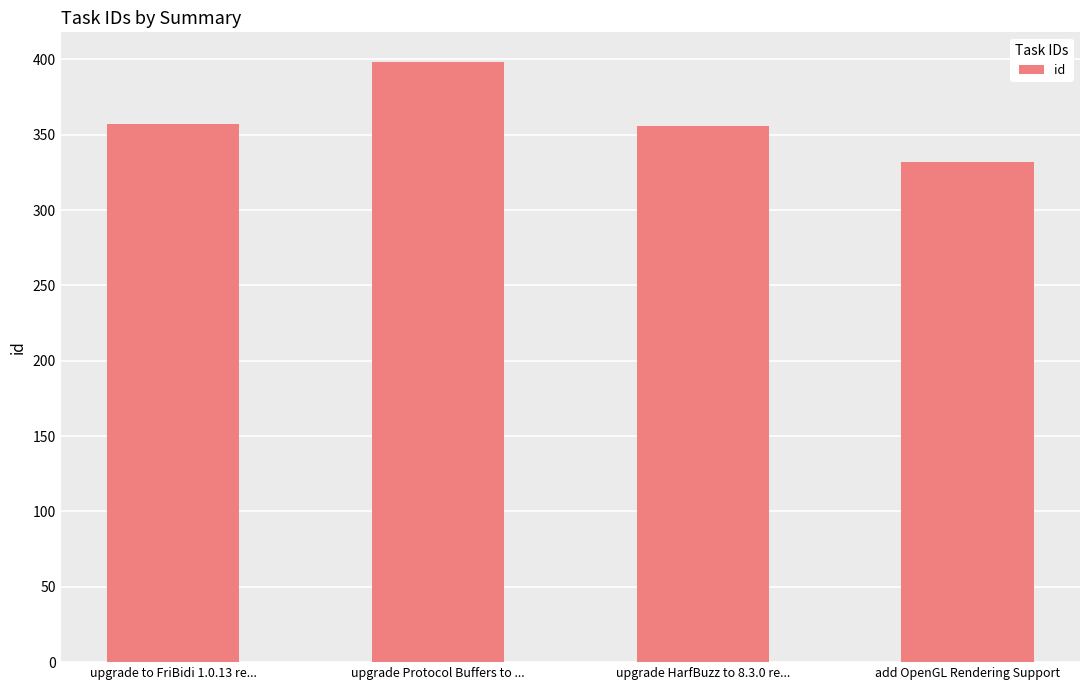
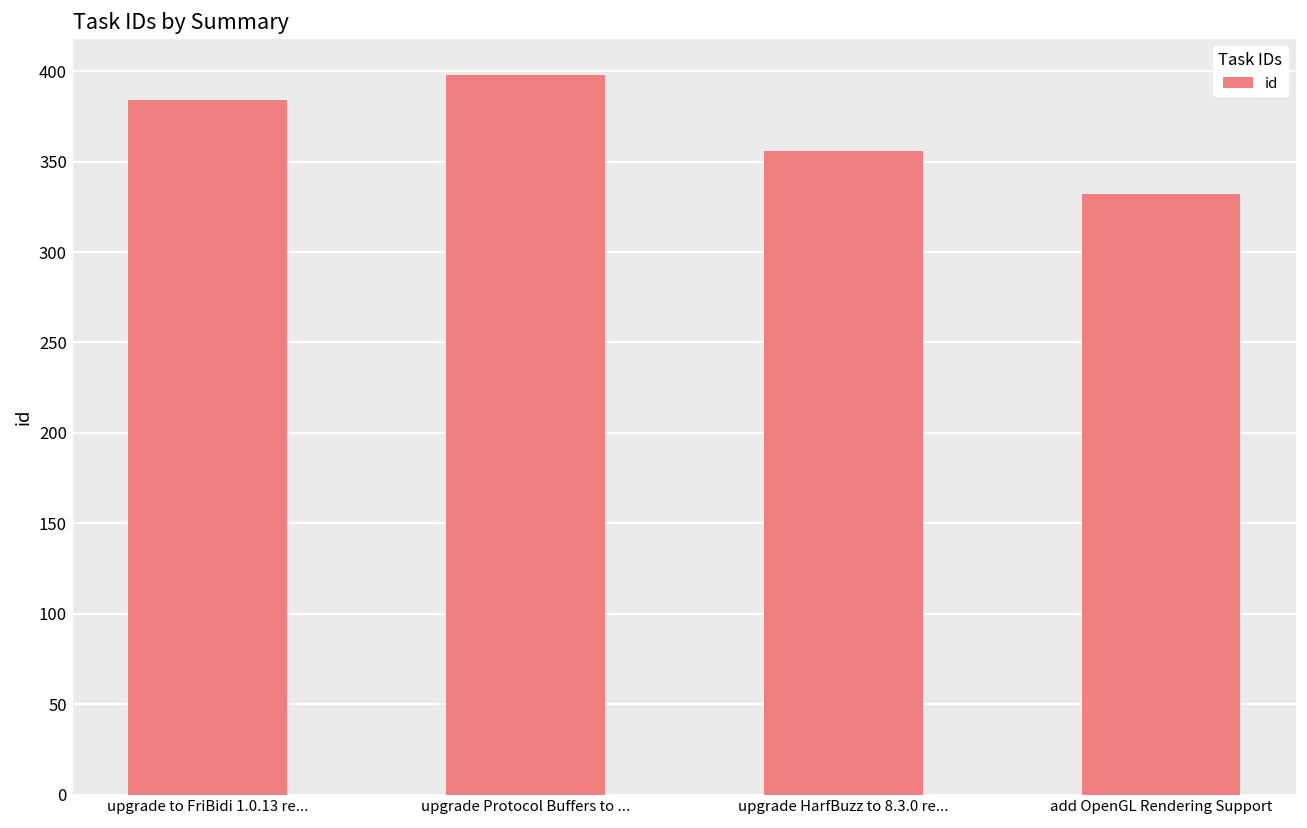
upgrade to FriBidi 1.0.13 re...: 357 -> 384
